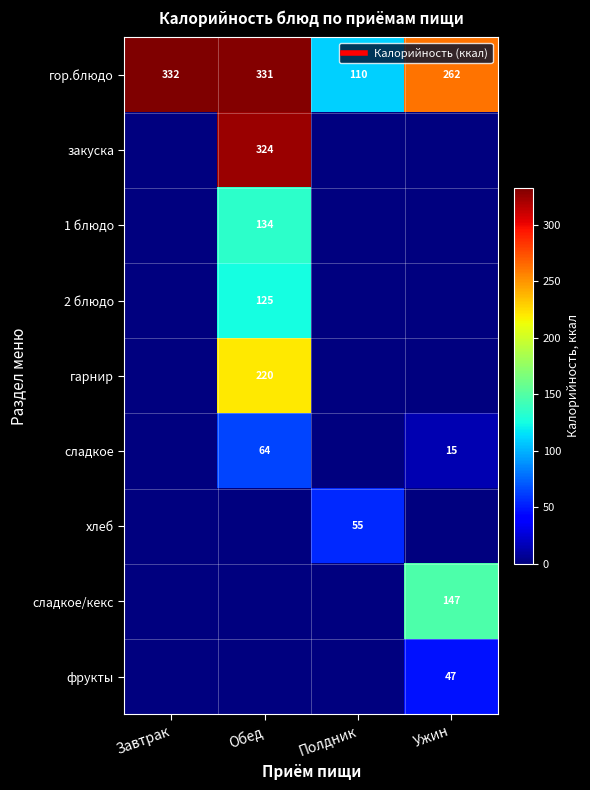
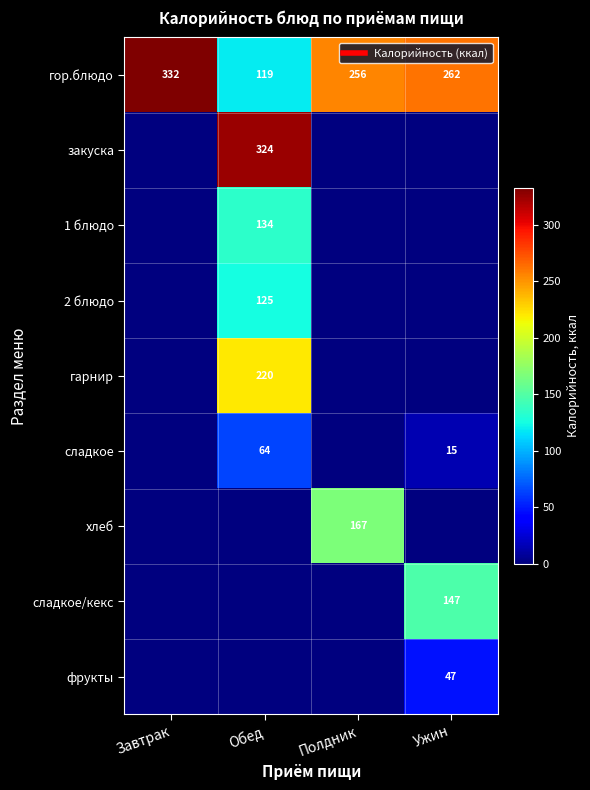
гор.блюдо, Обед: 331 -> 119
гор.блюдо, Полдник: 110 -> 256
хлеб, Полдник: 55 -> 167
